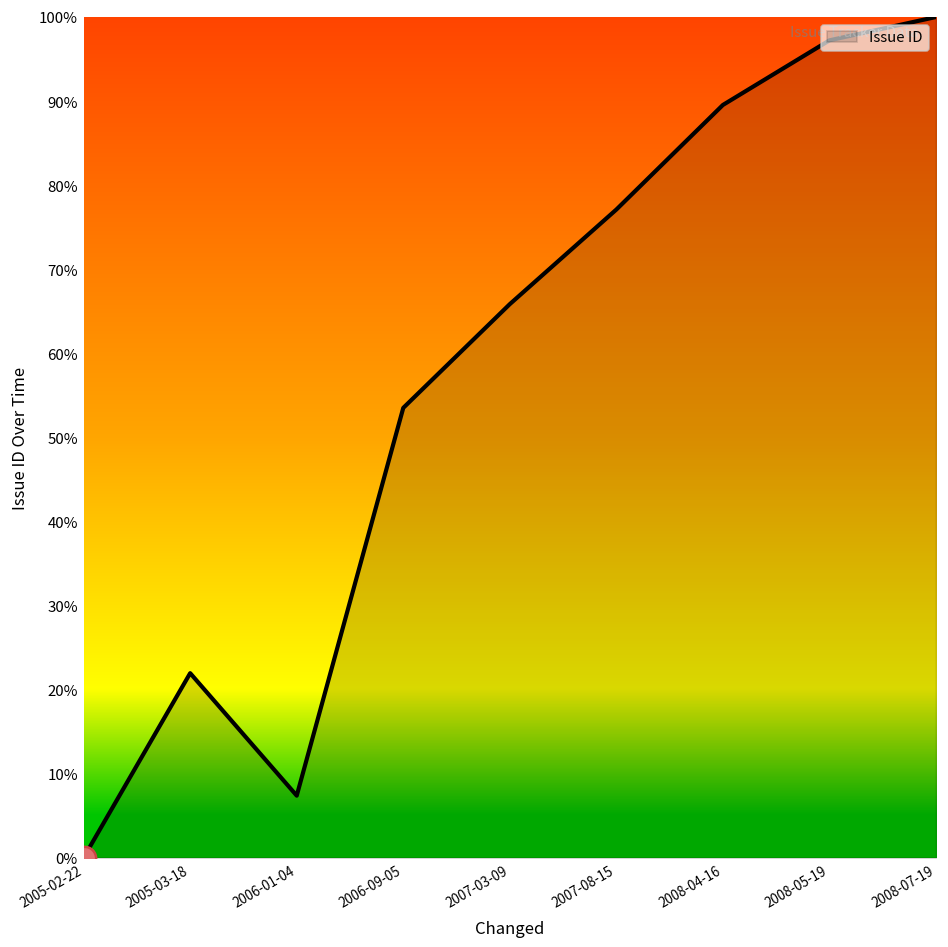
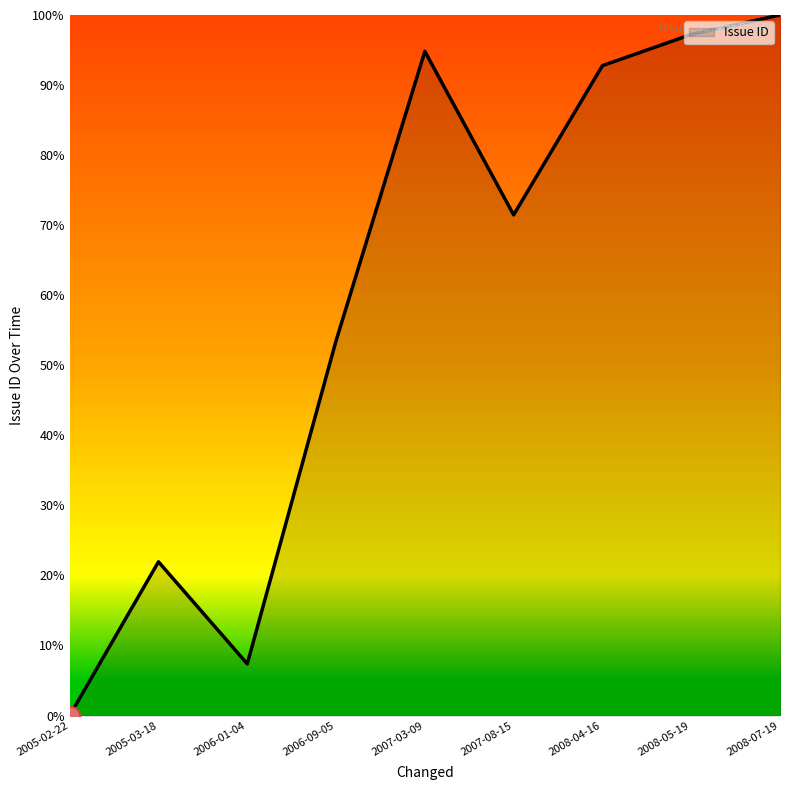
Issue ID, 2007-03-09: 66% -> 95%
Issue ID, 2007-08-15: 77% -> 71%
Issue ID, 2008-04-16: 90% -> 93%
